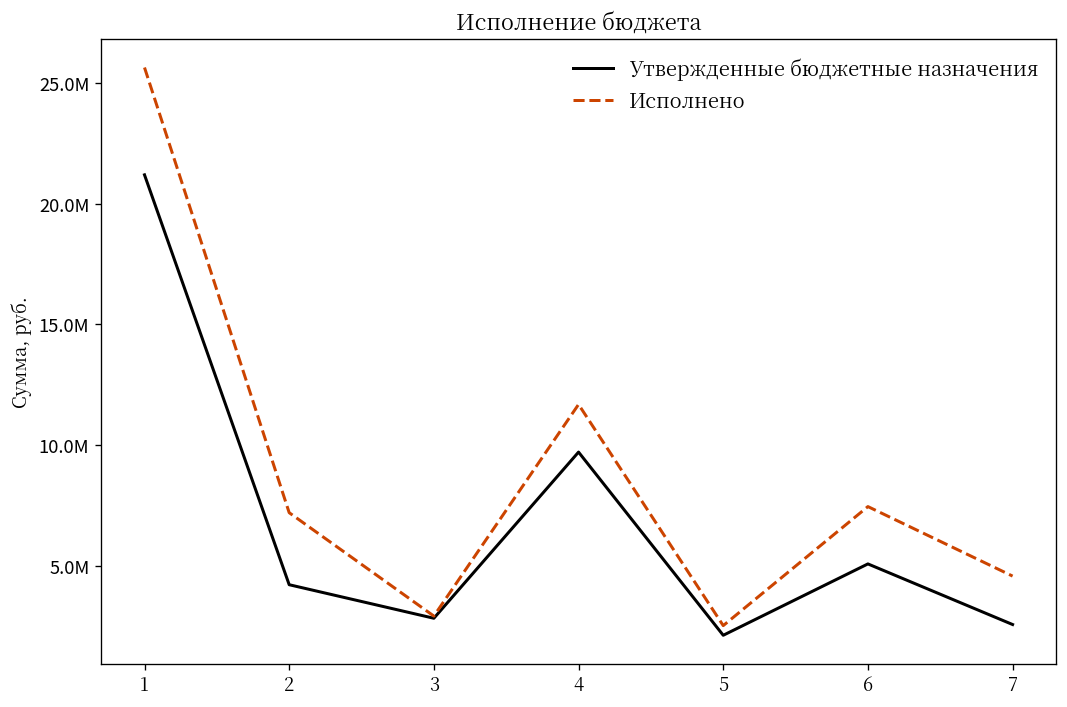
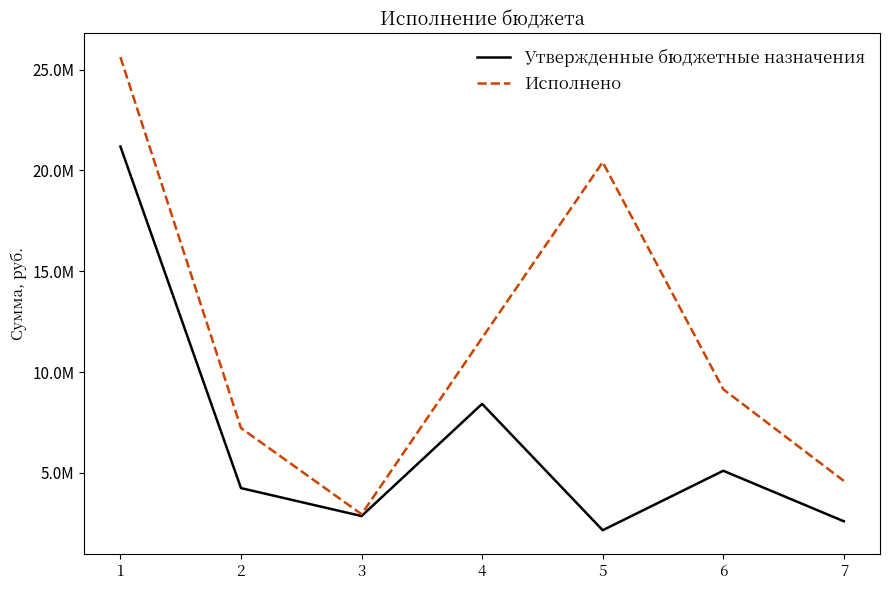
Утвержденные бюджетные назначения, 4: 9700000 -> 8400000
Исполнено, 5: 2500000 -> 20400000
Исполнено, 6: 7500000 -> 9100000
